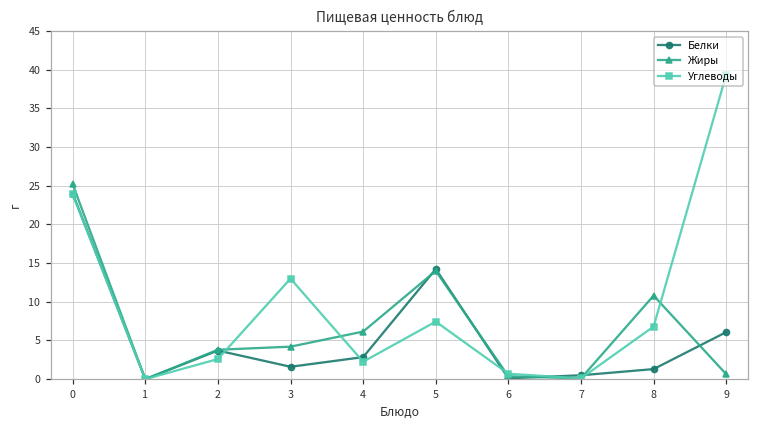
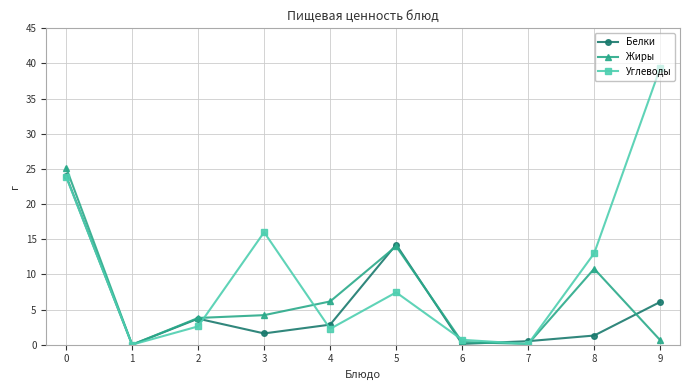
Углеводы, 3: 13 -> 16
Углеводы, 8: 7 -> 13
